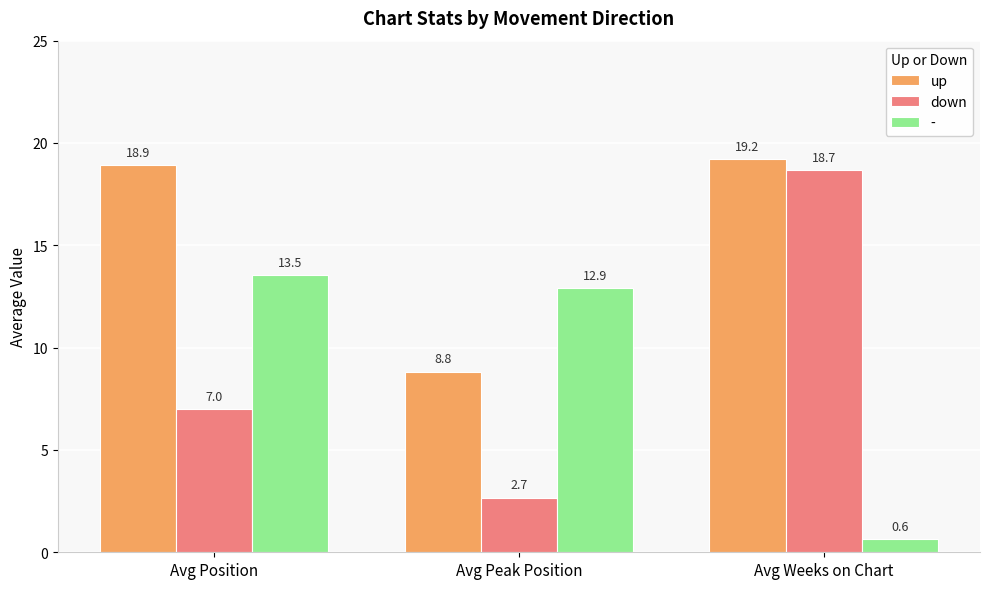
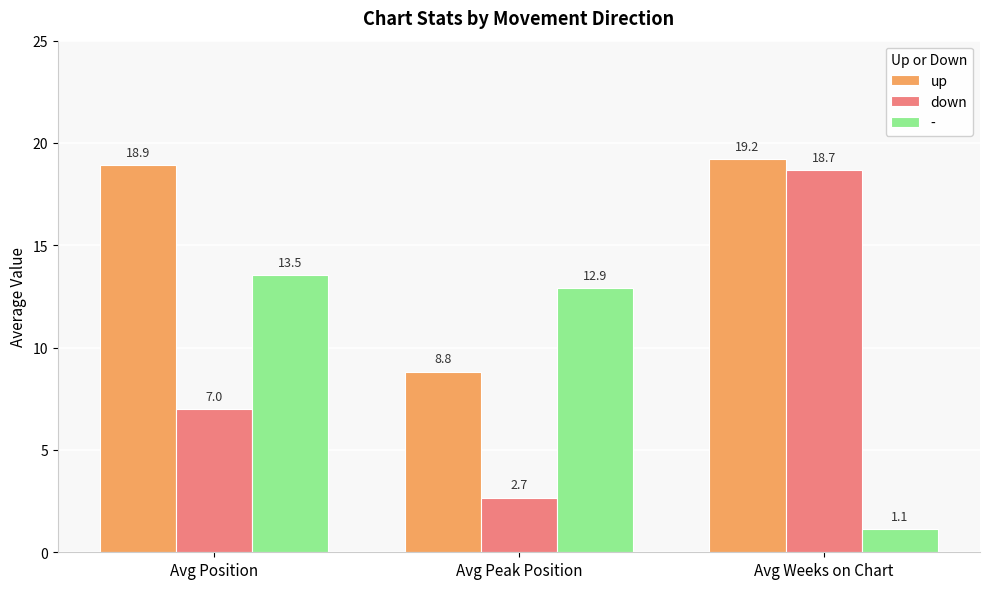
-, Avg Weeks on Chart: 0.6 -> 1.1
